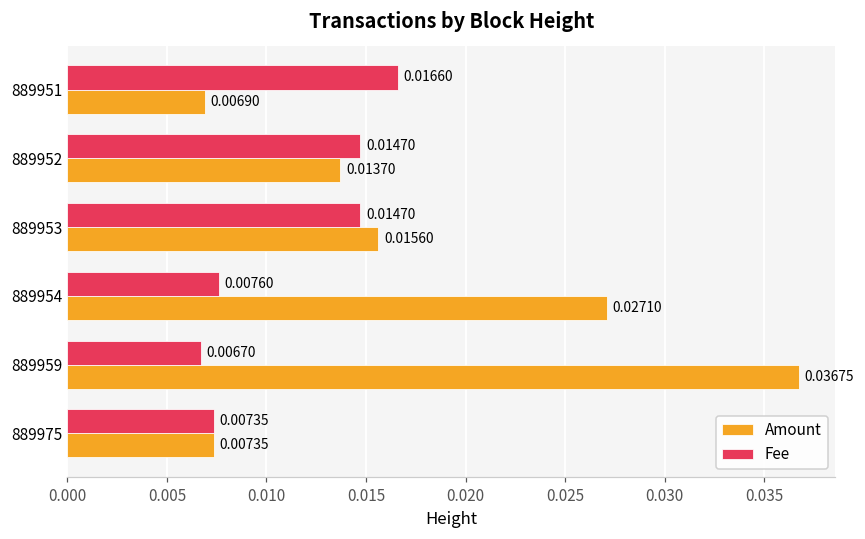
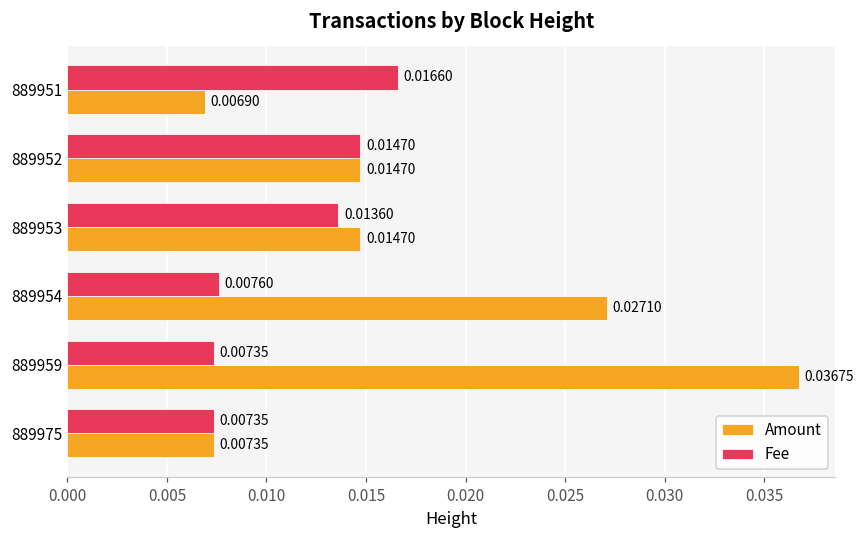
Amount, 889952: 0.01370 -> 0.01470
Fee, 889953: 0.01470 -> 0.01360
Amount, 889953: 0.01560 -> 0.01470
Fee, 889959: 0.00670 -> 0.00735
